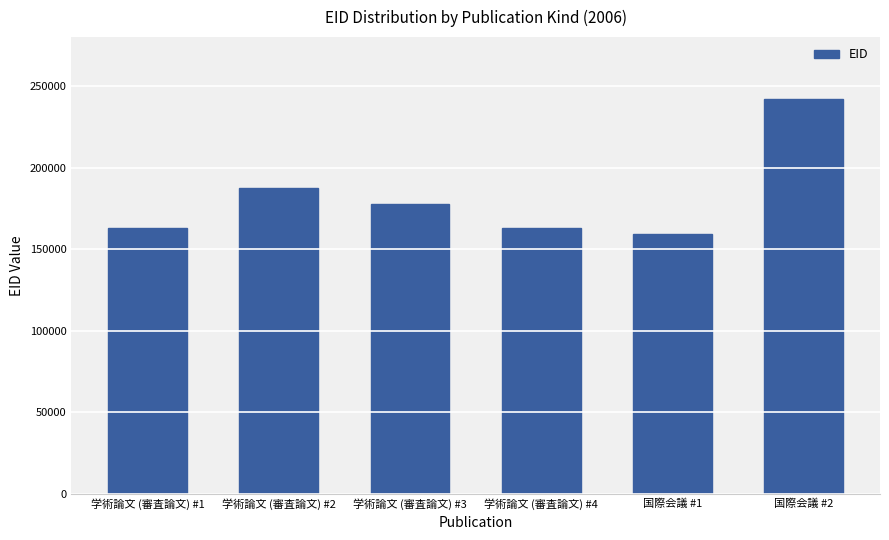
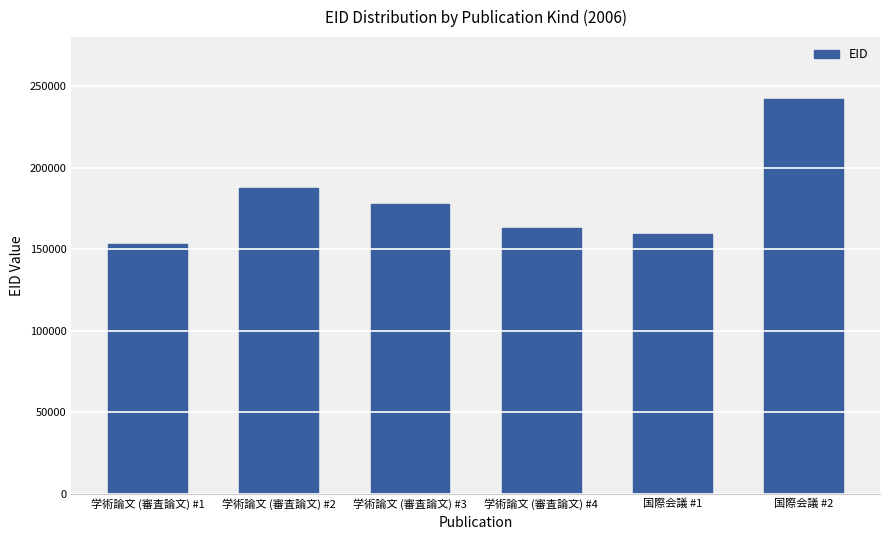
学術論文 (審査論文) #1: 163000 -> 153000
